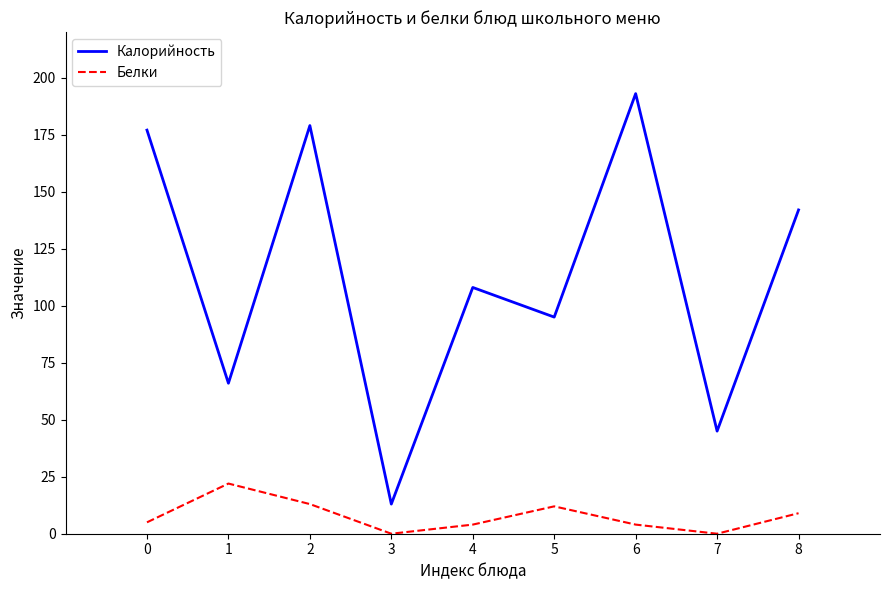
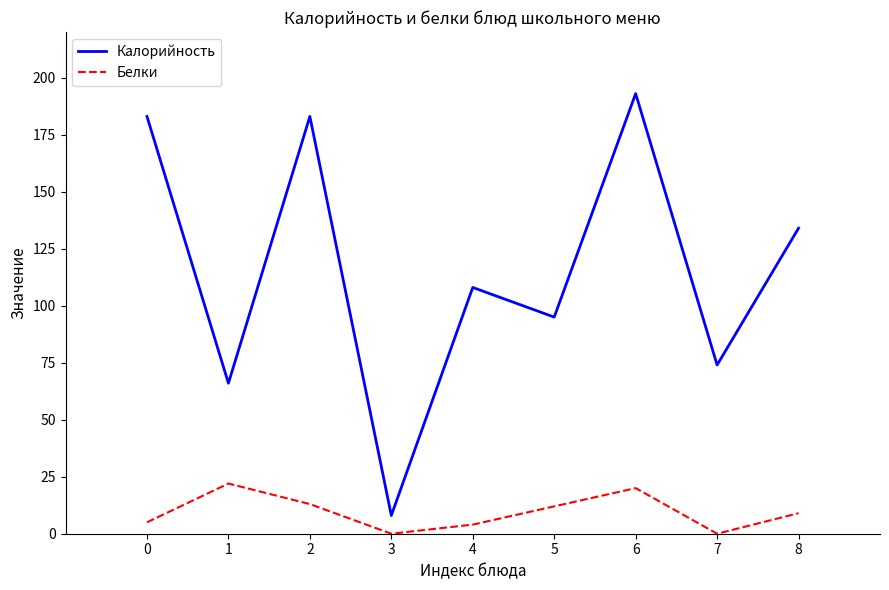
Калорийность, 0: 177 -> 183
Калорийность, 2: 179 -> 183
Калорийность, 3: 13 -> 8
Белки, 6: 4 -> 20
Калорийность, 7: 45 -> 74
Калорийность, 8: 142 -> 134
